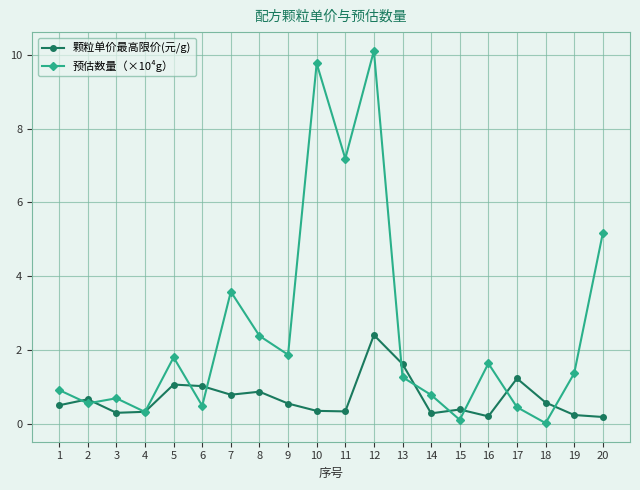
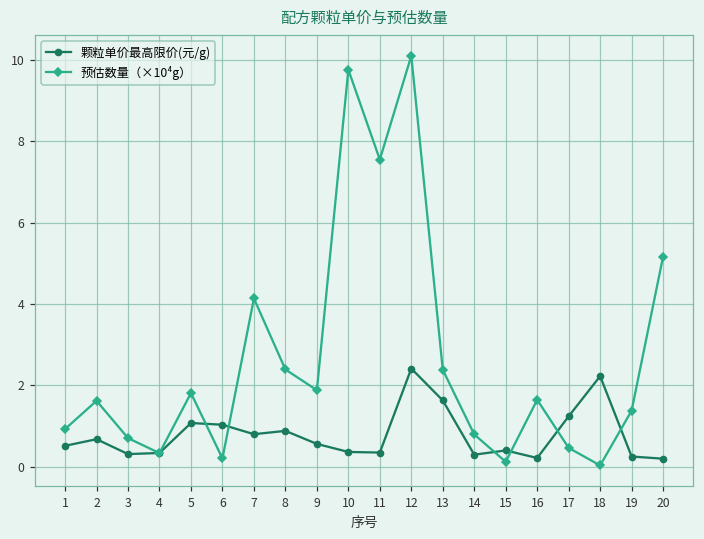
预估数量（×10⁴g）, 2: 0.6 -> 1.6
预估数量（×10⁴g）, 6: 0.5 -> 0.2
预估数量（×10⁴g）, 7: 3.6 -> 4.1
预估数量（×10⁴g）, 11: 7.2 -> 7.6
预估数量（×10⁴g）, 13: 1.3 -> 2.4
颗粒单价最高限价(元/g), 18: 0.6 -> 2.2
